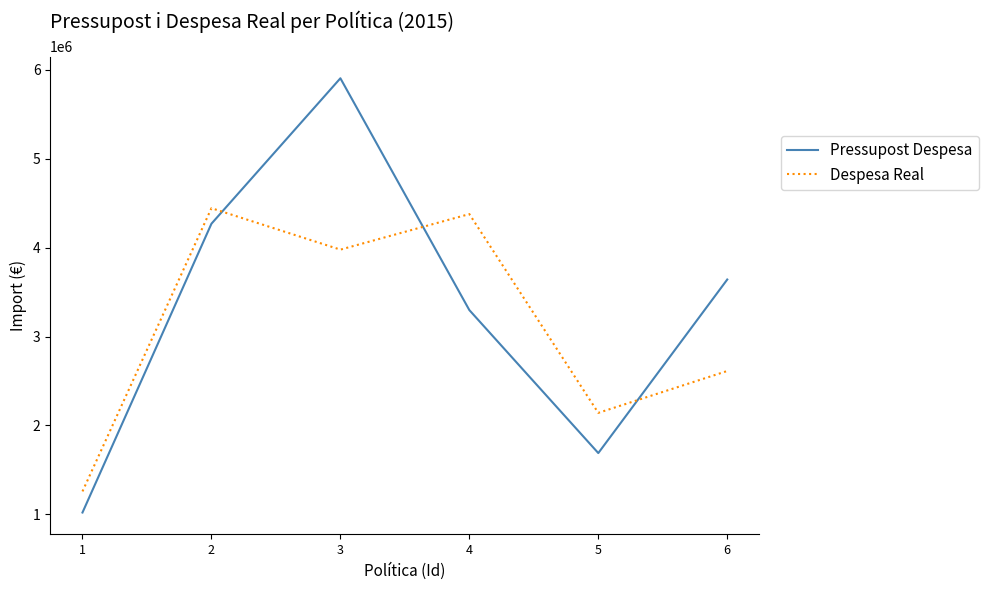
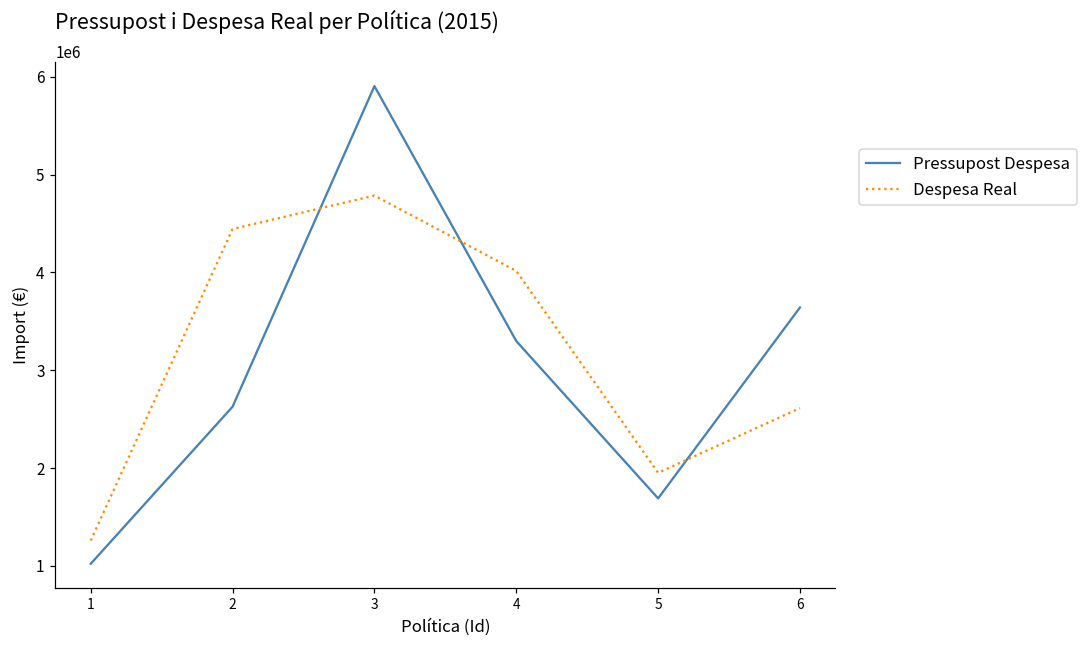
Pressupost Despesa, 2: 4300000 -> 2600000
Despesa Real, 3: 4000000 -> 4800000
Despesa Real, 4: 4400000 -> 4000000
Despesa Real, 5: 2100000 -> 2000000
